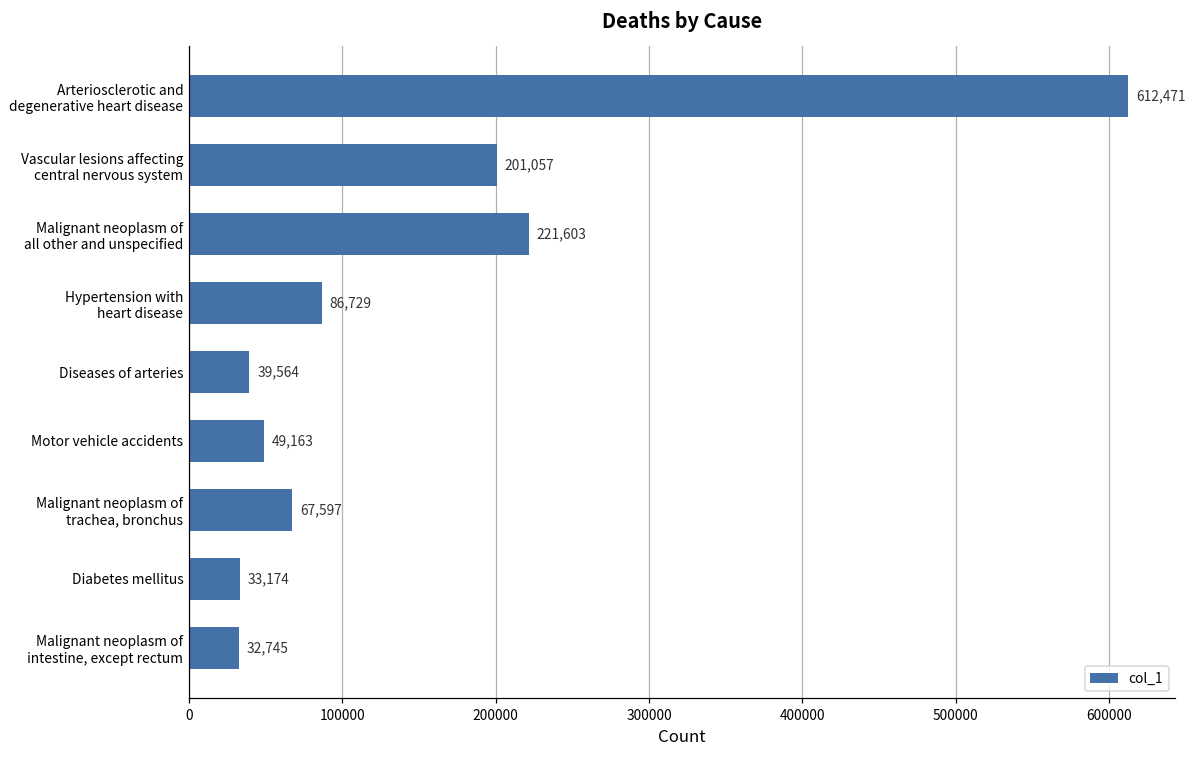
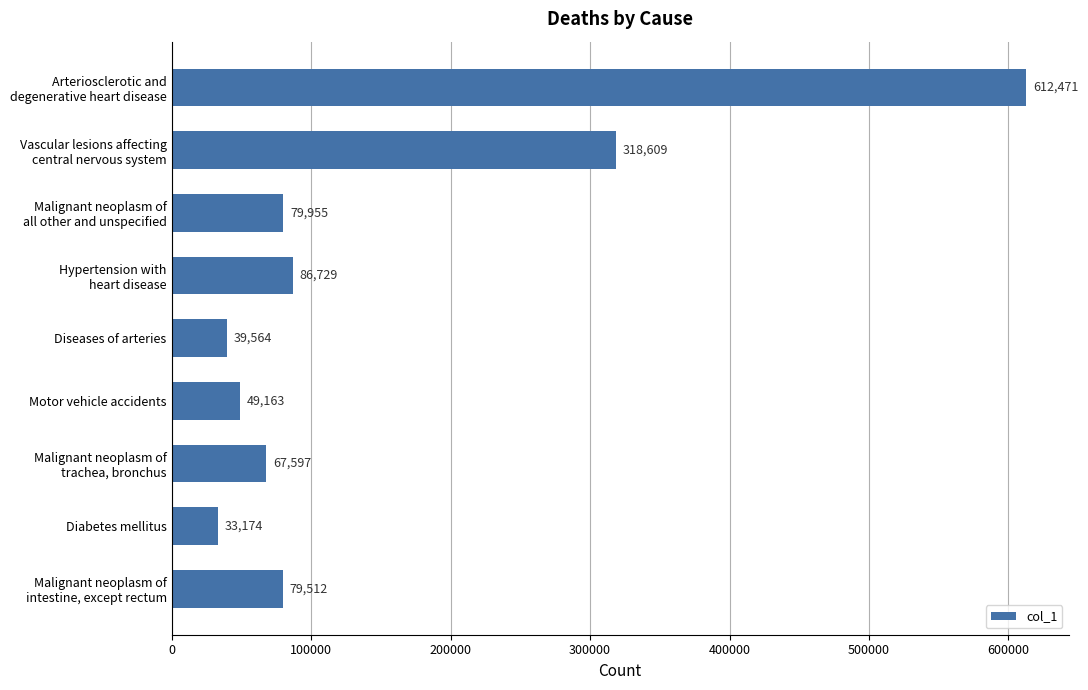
Vascular lesions affecting central nervous system: 201,057 -> 318,609
Malignant neoplasm of all other and unspecified: 221,603 -> 79,955
Malignant neoplasm of intestine, except rectum: 32,745 -> 79,512
